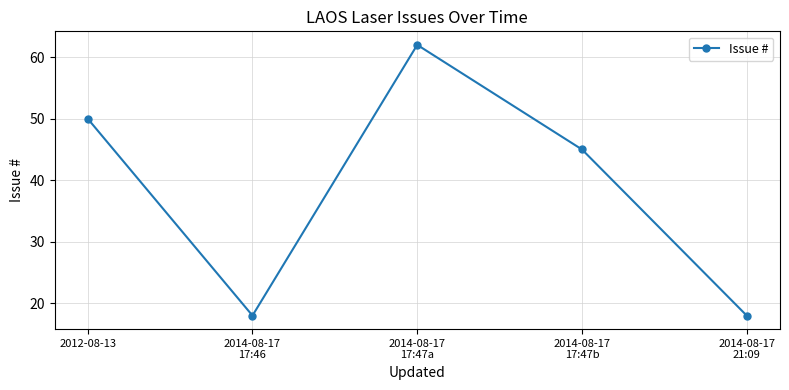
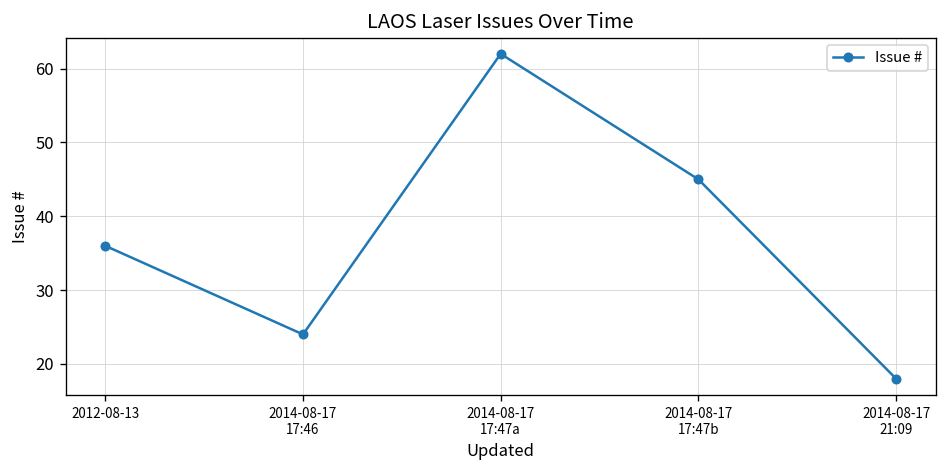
2012-08-13: 50 -> 36
2014-08-17 17:46: 18 -> 24
